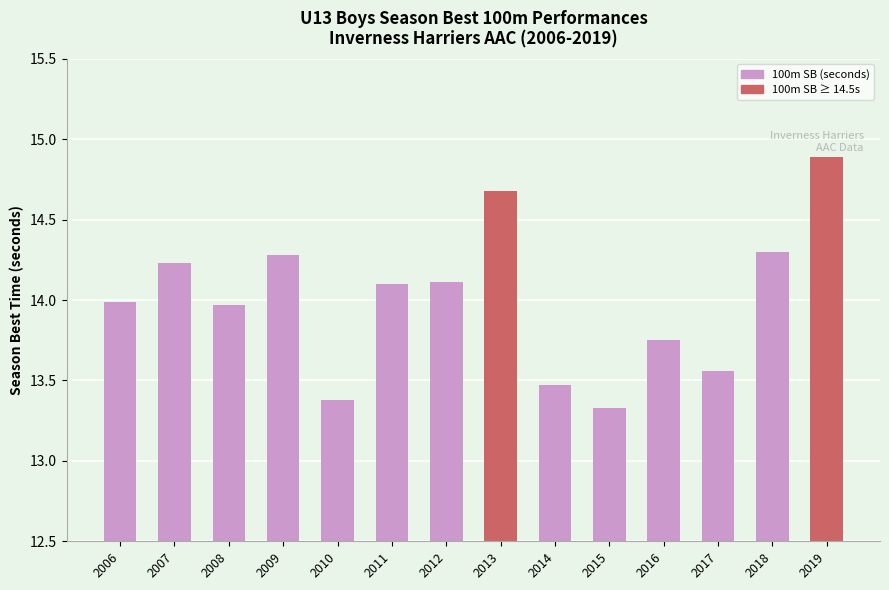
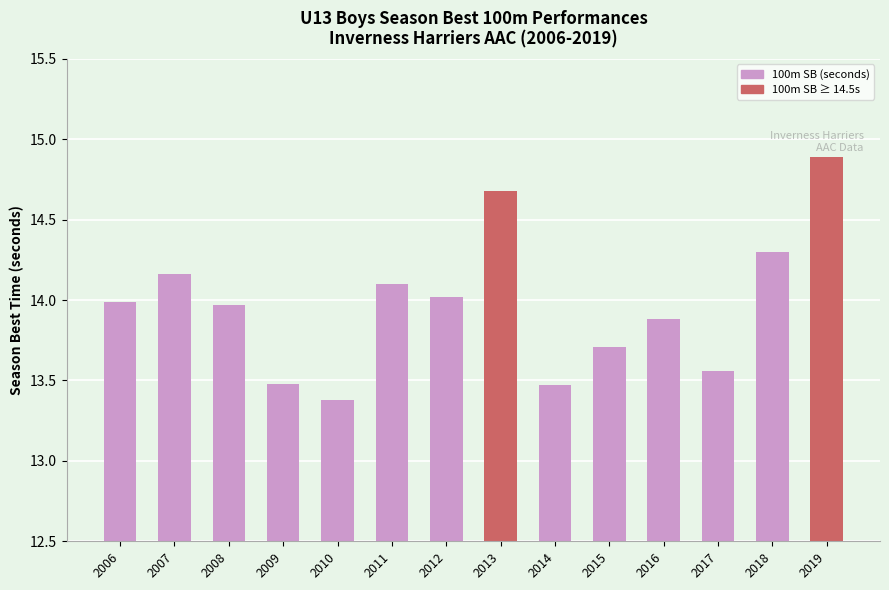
2007: 14.23 -> 14.16
2009: 14.28 -> 13.48
2012: 14.11 -> 14.02
2015: 13.33 -> 13.71
2016: 13.75 -> 13.88
